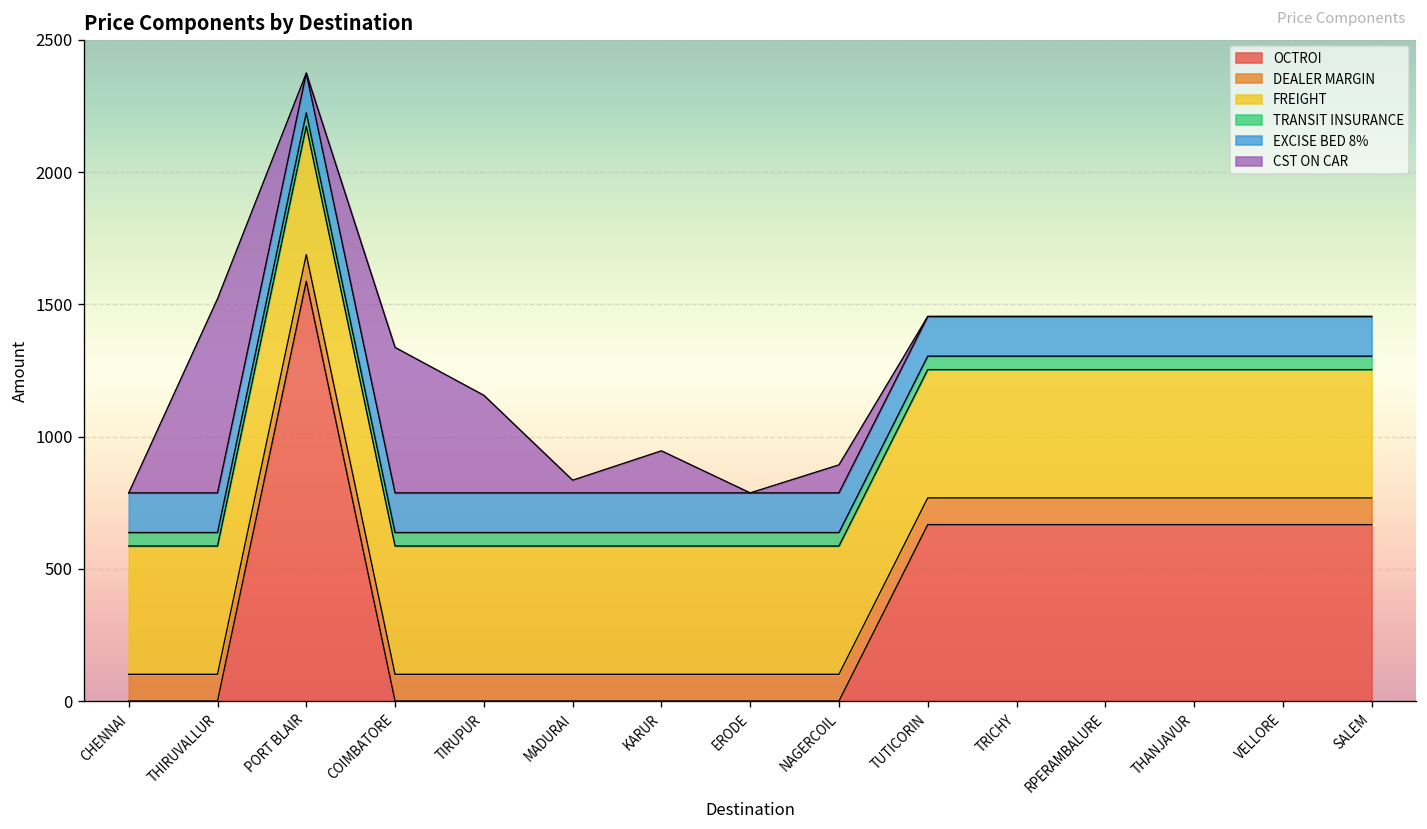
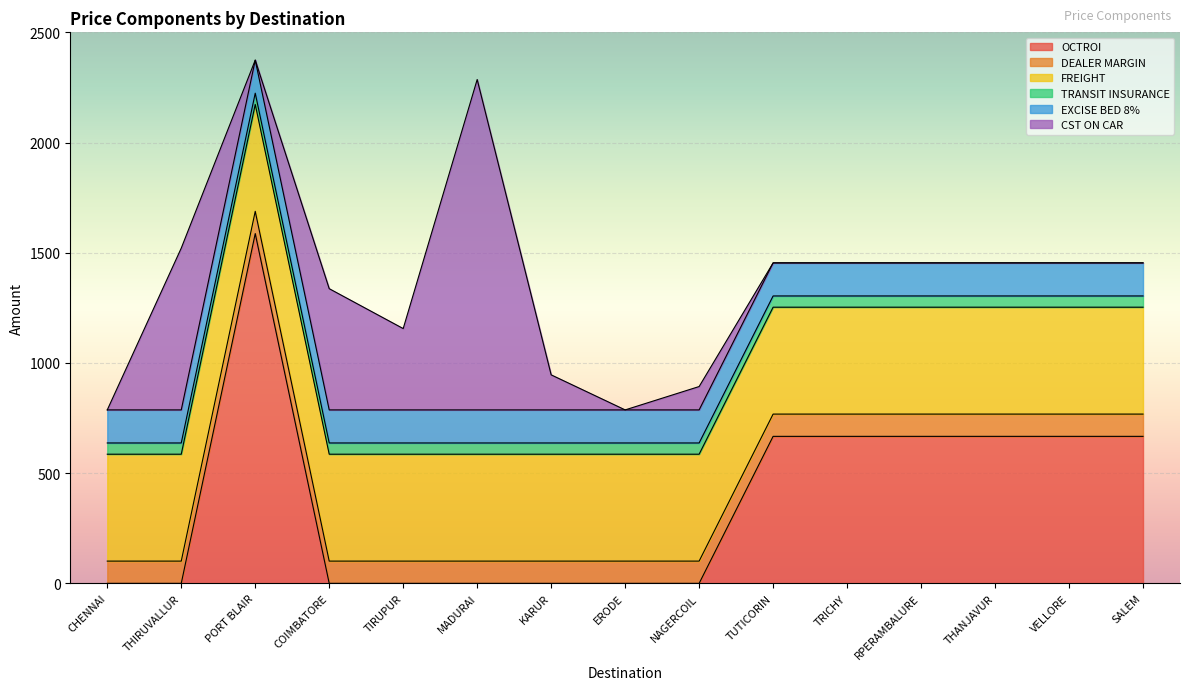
CST ON CAR, MADURAI: 50 -> 1500
